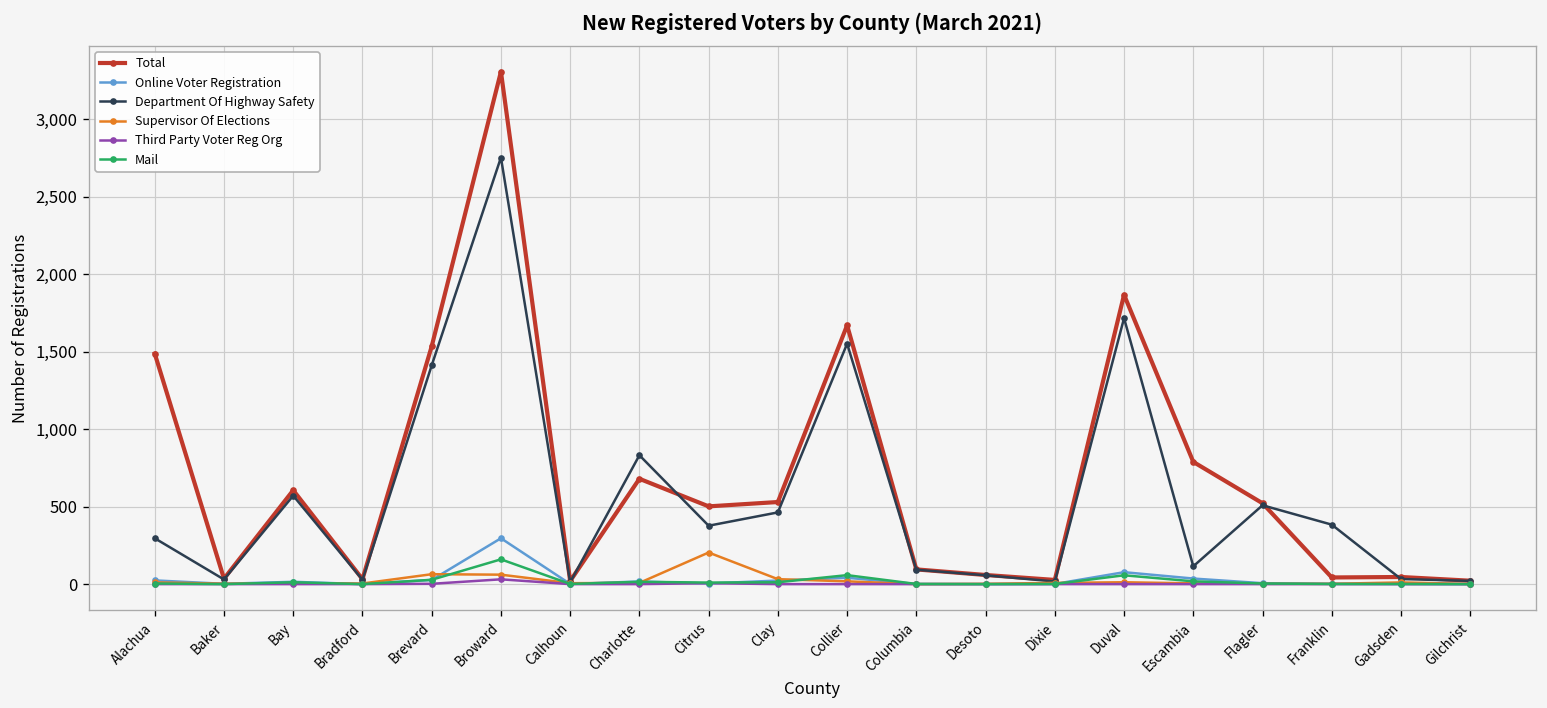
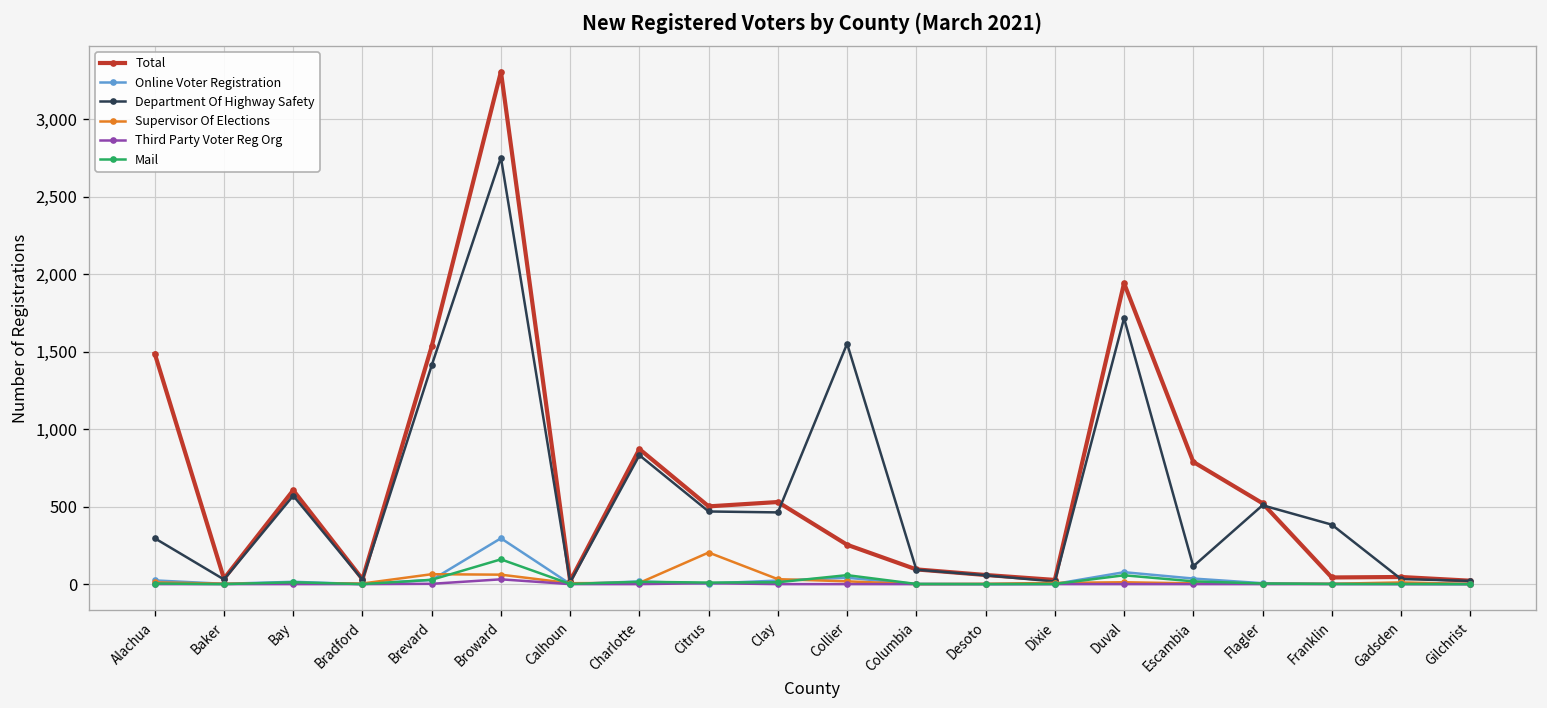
Total, Charlotte: 680 -> 870
Department Of Highway Safety, Citrus: 380 -> 470
Total, Collier: 1,670 -> 250
Total, Duval: 1,870 -> 1,940
